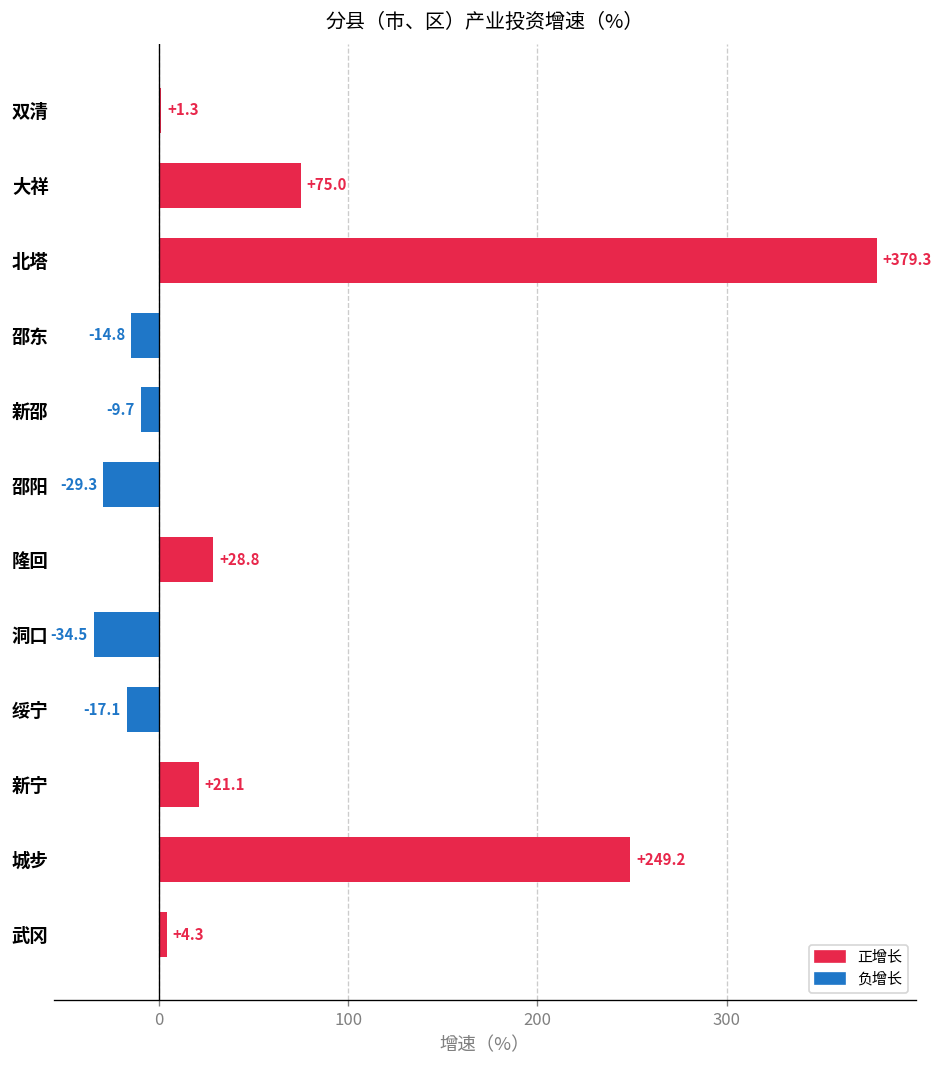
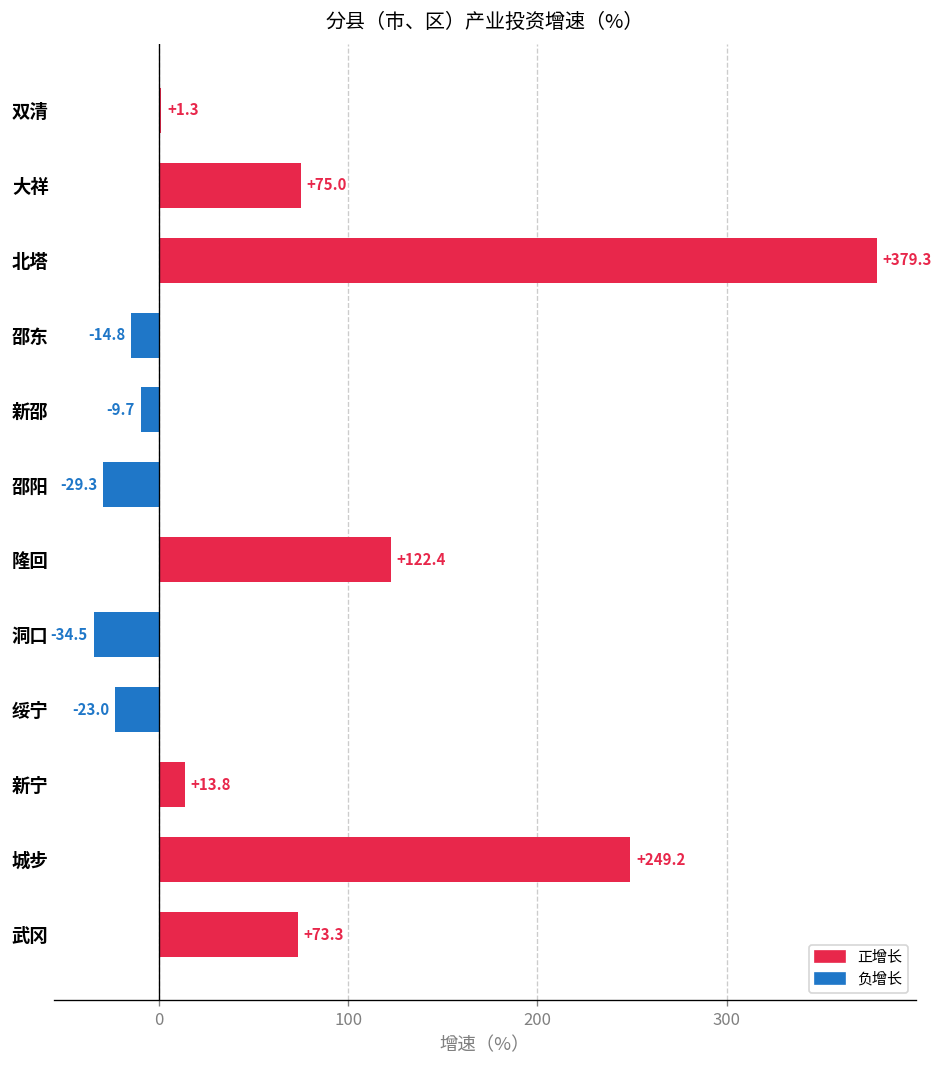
隆回: +28.8 -> +122.4
绥宁: -17.1 -> -23.0
新宁: +21.1 -> +13.8
武冈: +4.3 -> +73.3
